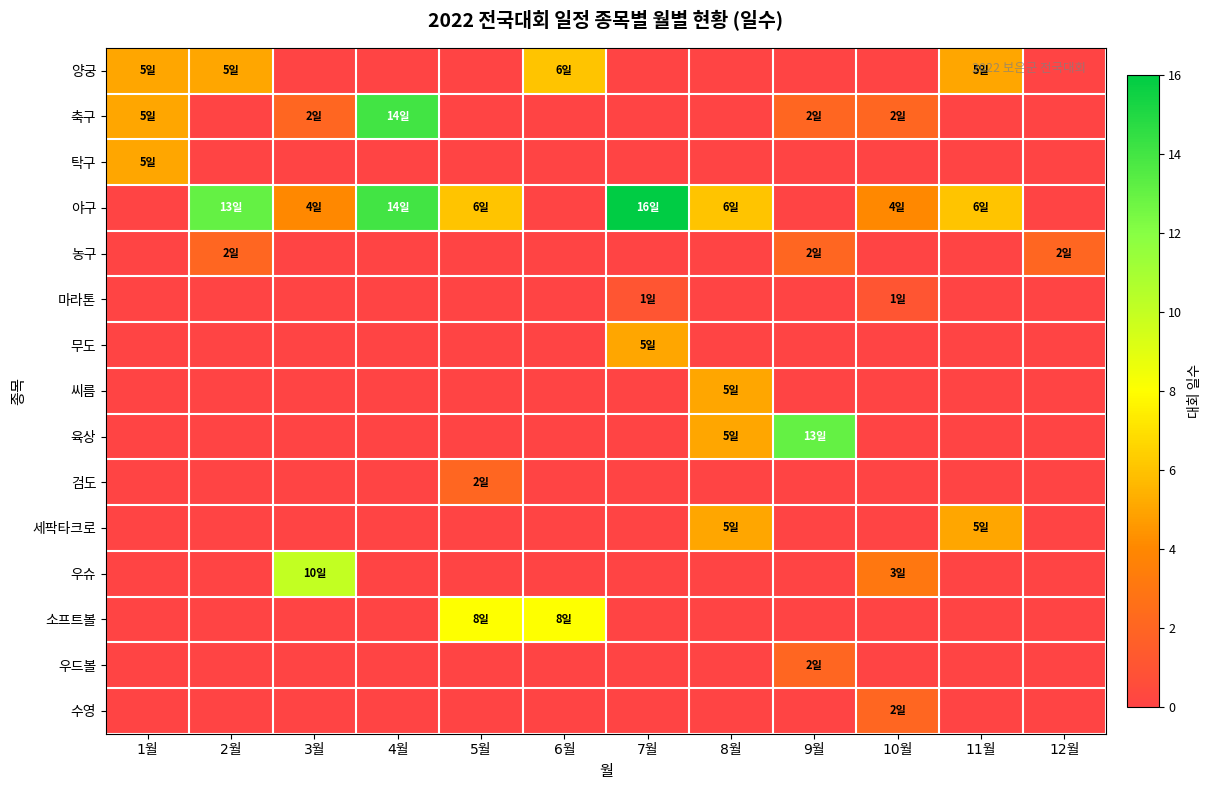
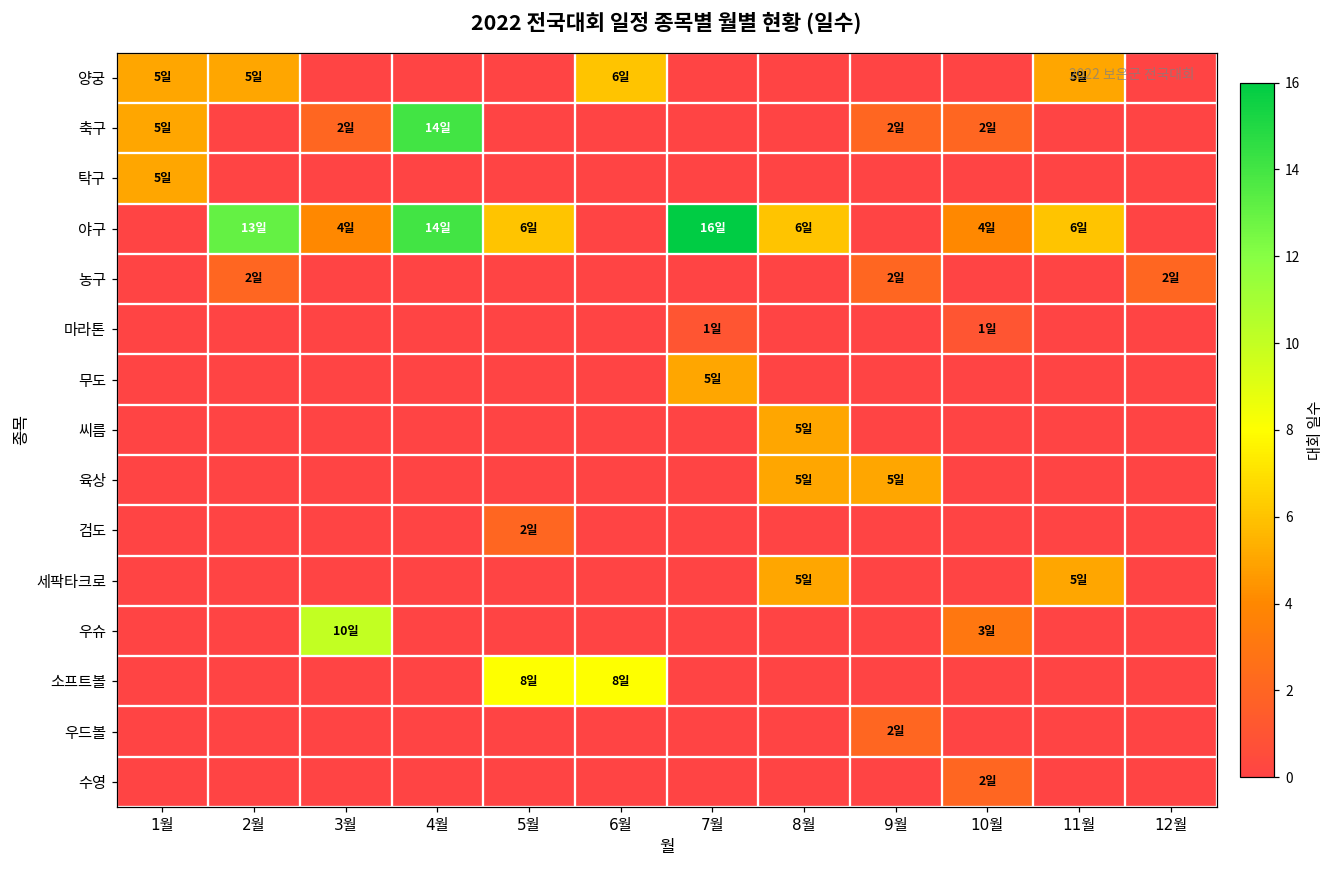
육상, 9월: 13일 -> 5일
